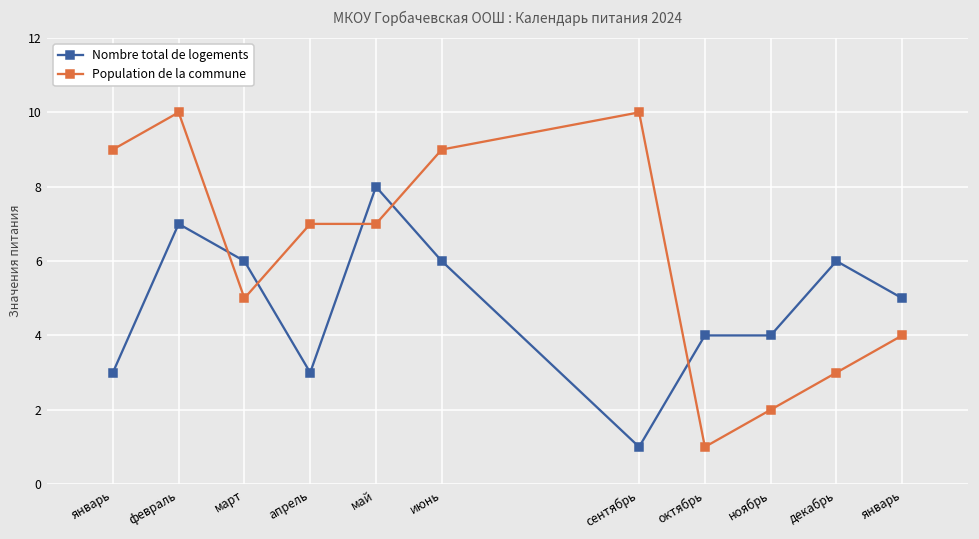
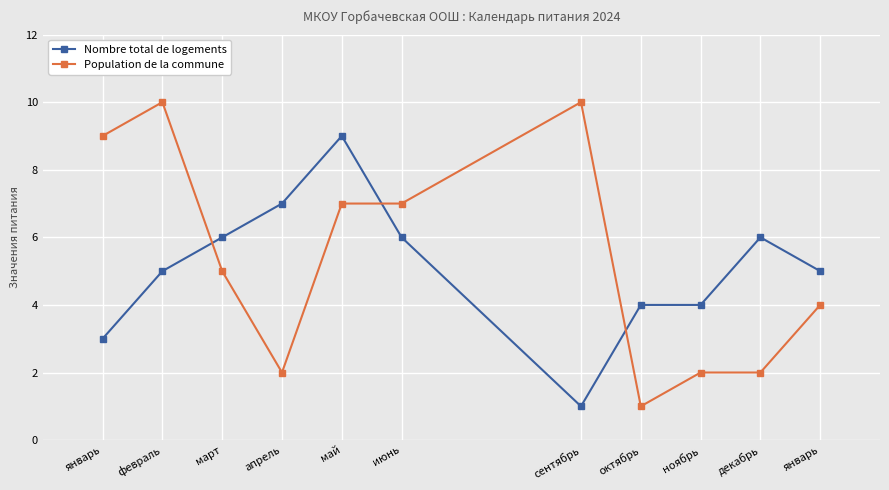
Nombre total de logements, февраль: 7 -> 5
Nombre total de logements, апрель: 3 -> 7
Population de la commune, апрель: 7 -> 2
Nombre total de logements, май: 8 -> 9
Population de la commune, июнь: 9 -> 7
Population de la commune, декабрь: 3 -> 2
